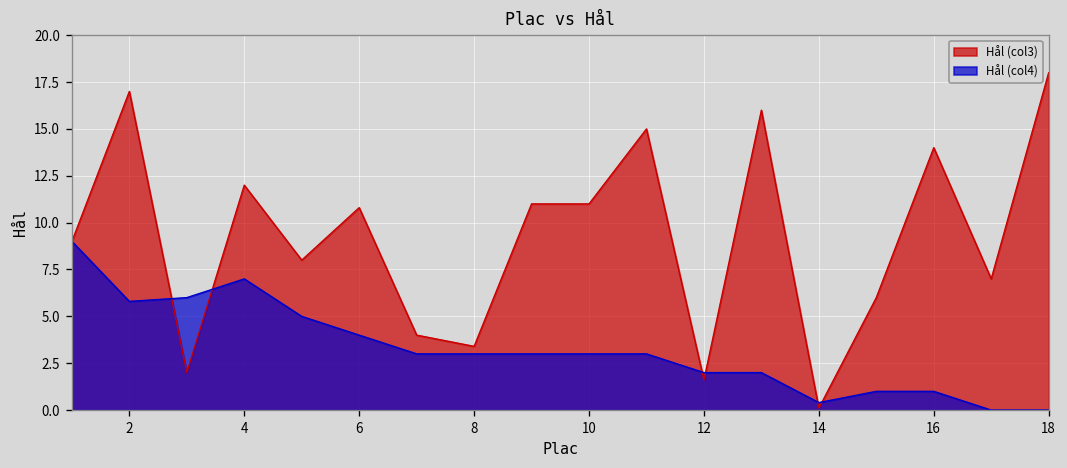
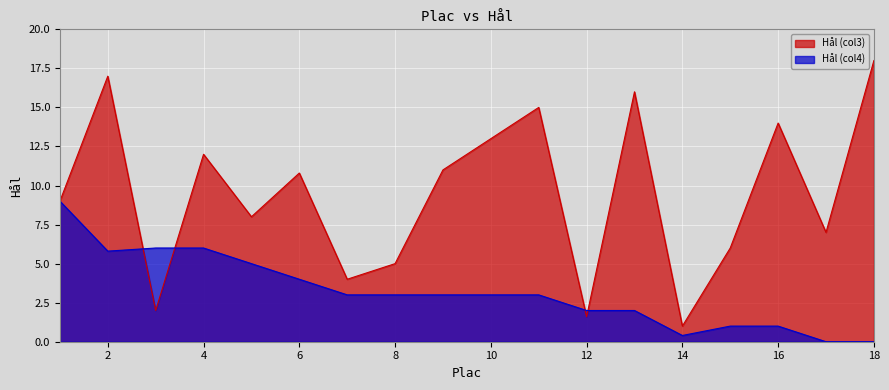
Hål (col4), 4: 7 -> 6
Hål (col3), 8: 3.4 -> 5.0
Hål (col3), 10: 11 -> 13
Hål (col3), 14: 0.1 -> 1.0
